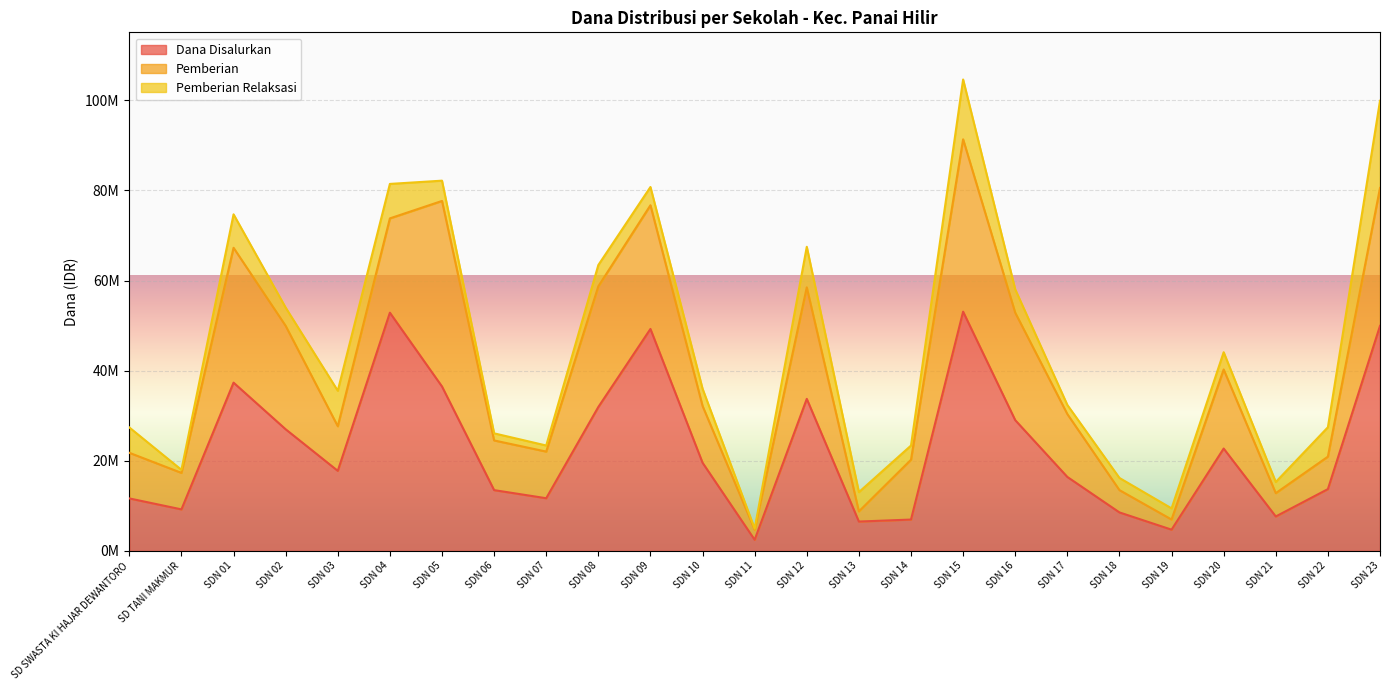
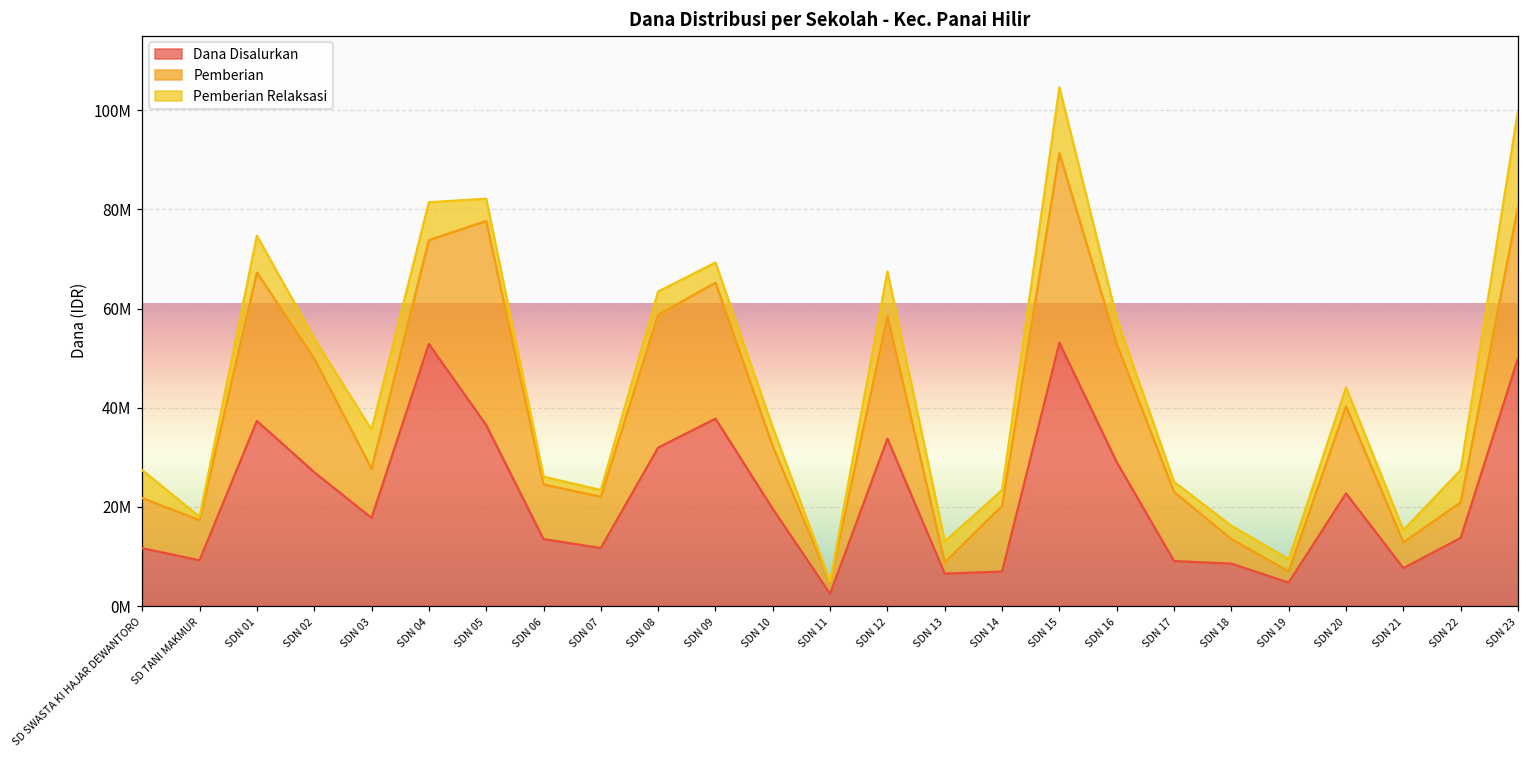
Dana Disalurkan, SDN 09: 49000000 -> 38000000
Dana Disalurkan, SDN 17: 16000000 -> 9000000
